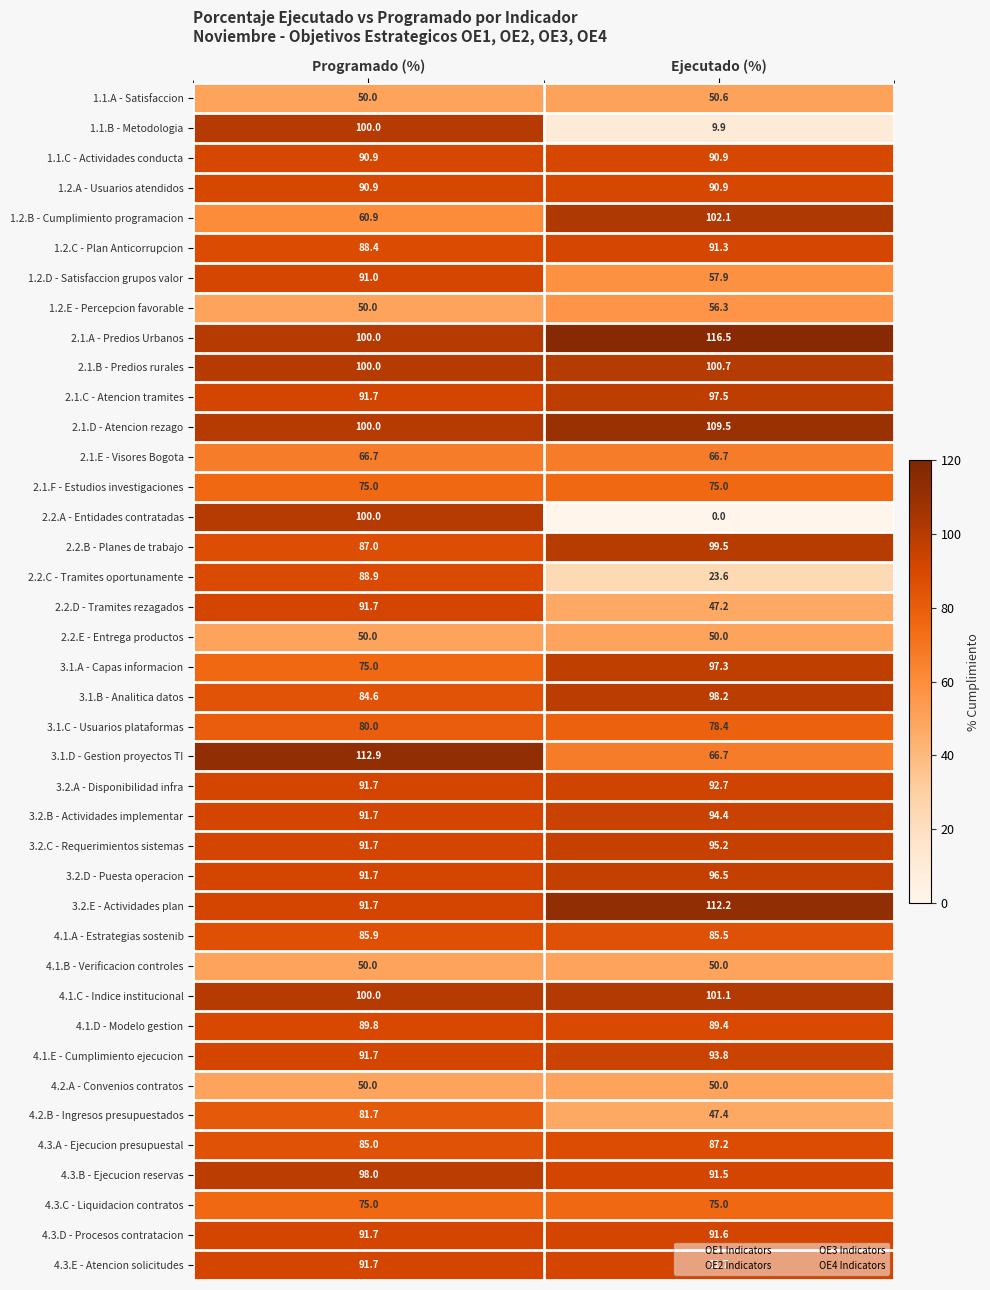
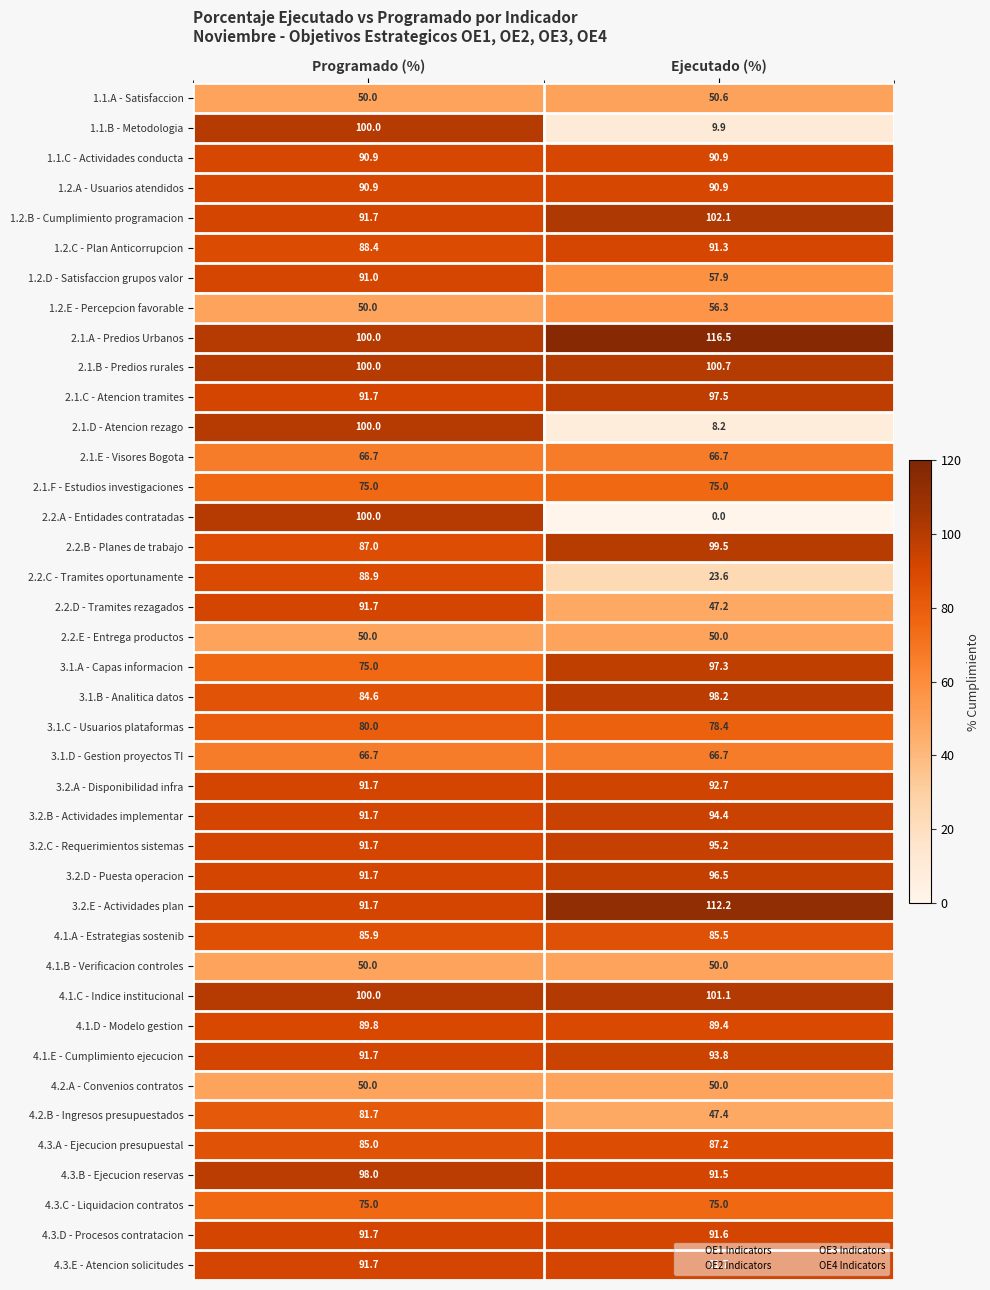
1.2.B - Cumplimiento programacion, Programado (%): 60.9 -> 91.7
2.1.D - Atencion rezago, Ejecutado (%): 109.5 -> 8.2
3.1.D - Gestion proyectos TI, Programado (%): 112.9 -> 66.7
